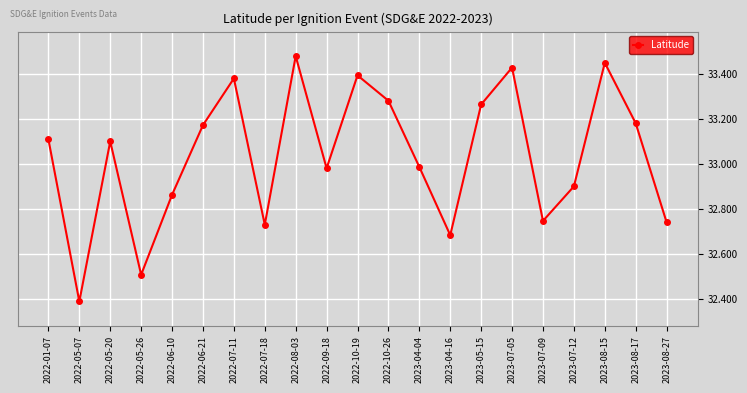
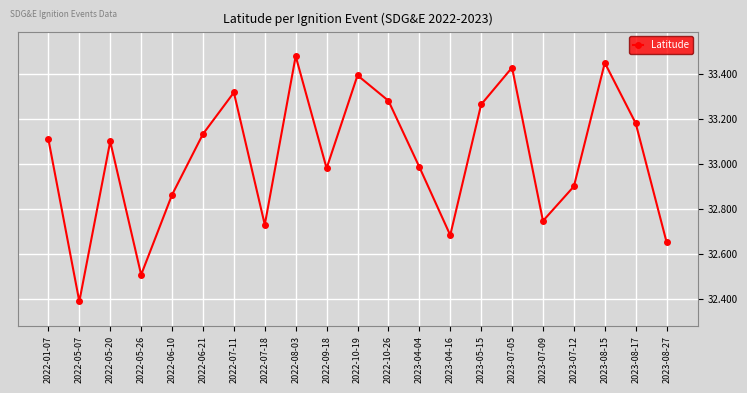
2022-06-21: 33.17 -> 33.13
2022-07-11: 33.38 -> 33.32
2023-08-27: 32.74 -> 32.65
